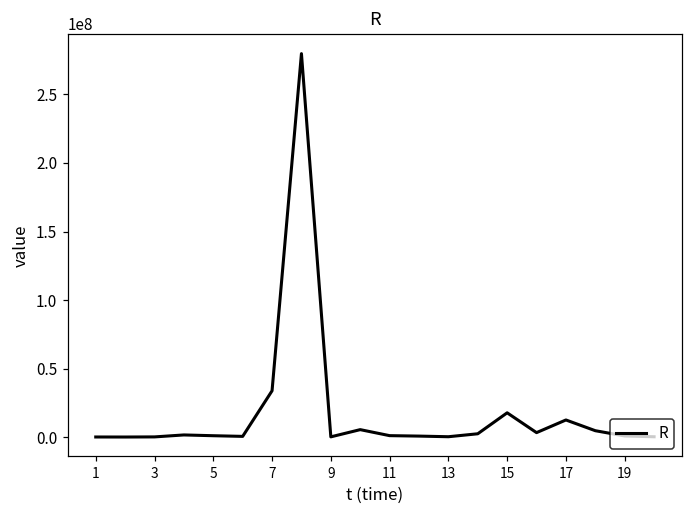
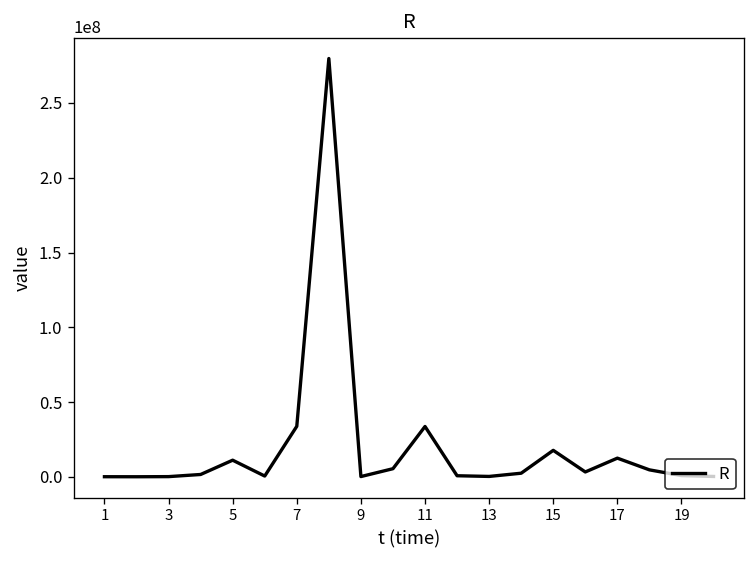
5: 1000000 -> 11000000
11: 1000000 -> 34000000
